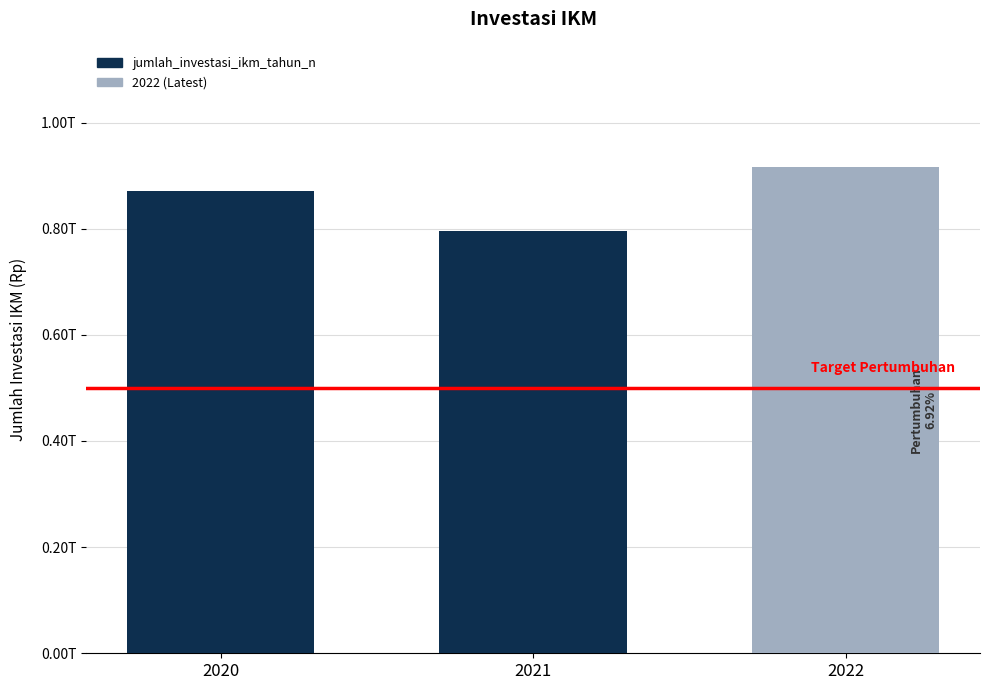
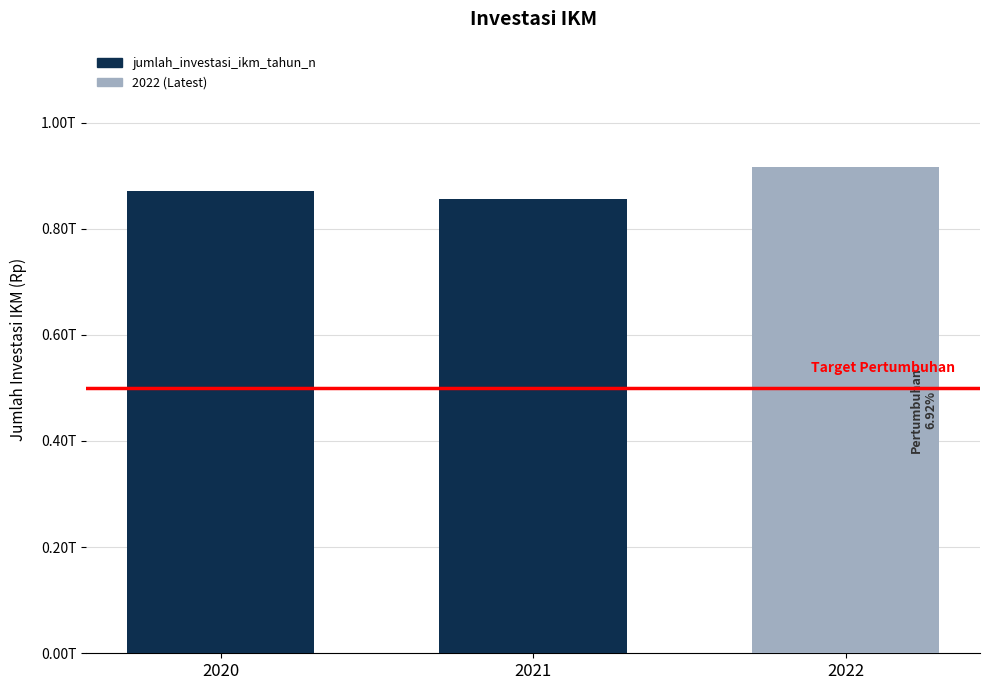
2021: 0.80T -> 0.86T
